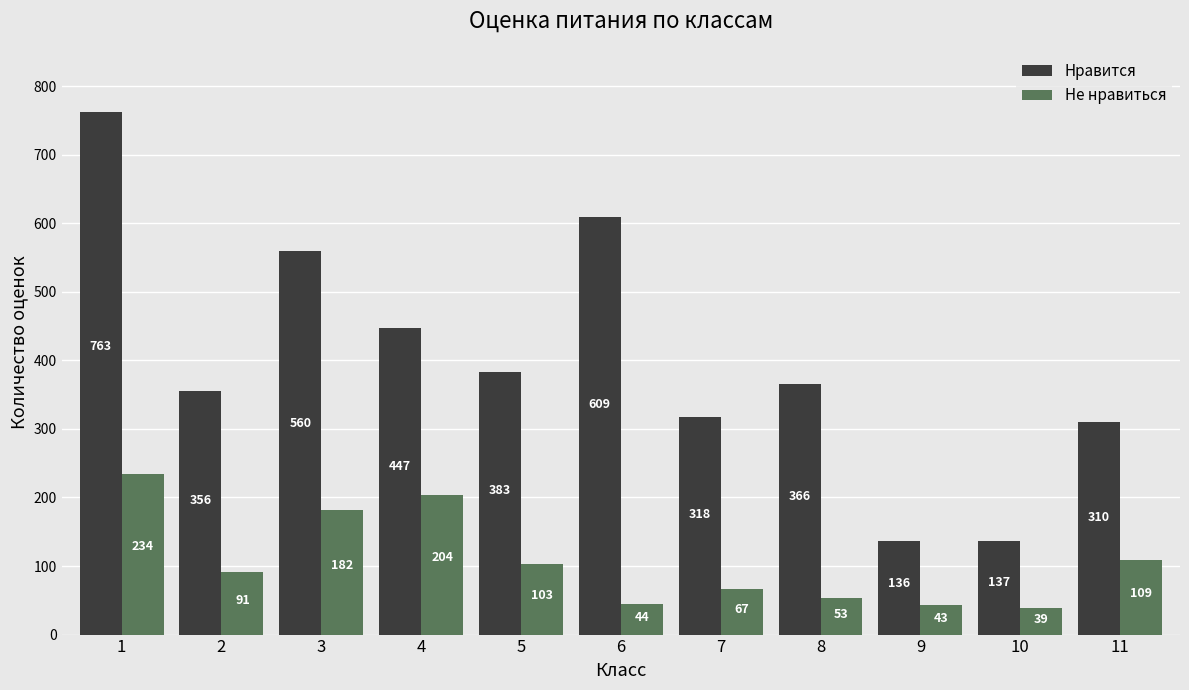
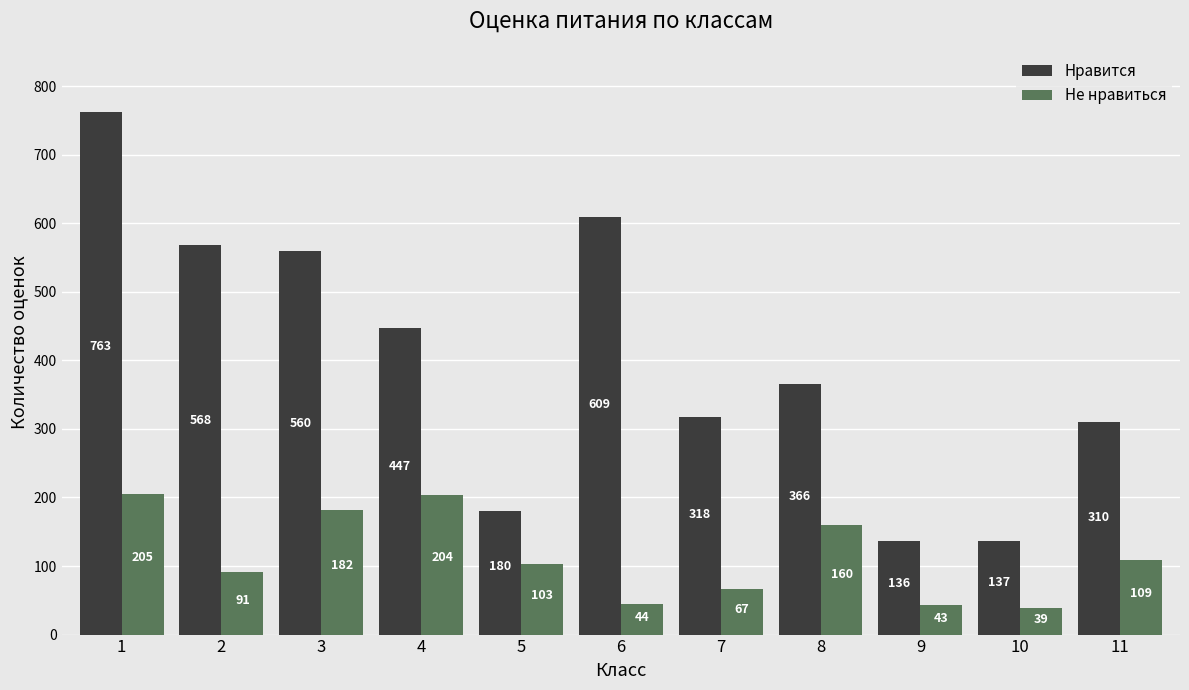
Не нравиться, 1: 234 -> 205
Нравится, 2: 356 -> 568
Нравится, 5: 383 -> 180
Не нравиться, 8: 53 -> 160
